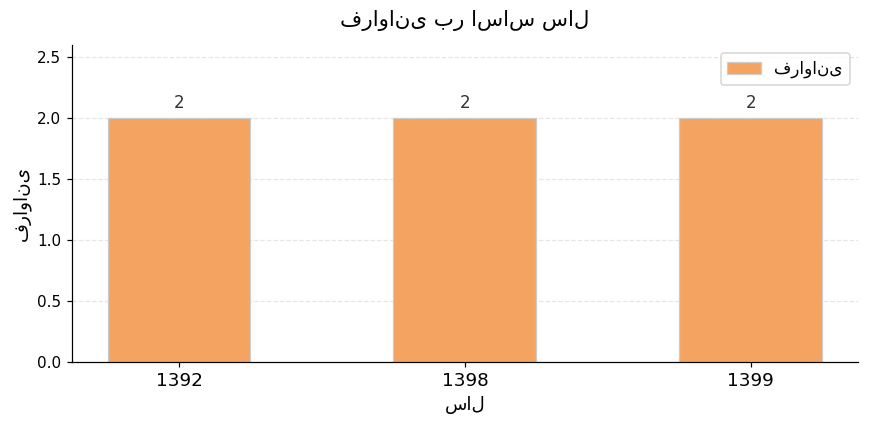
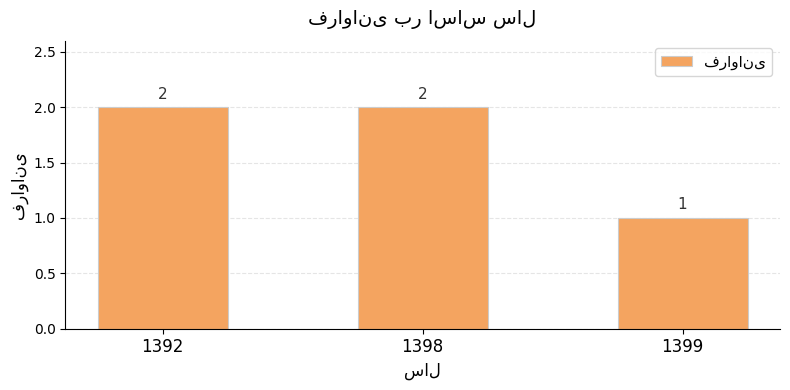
1399: 2 -> 1
